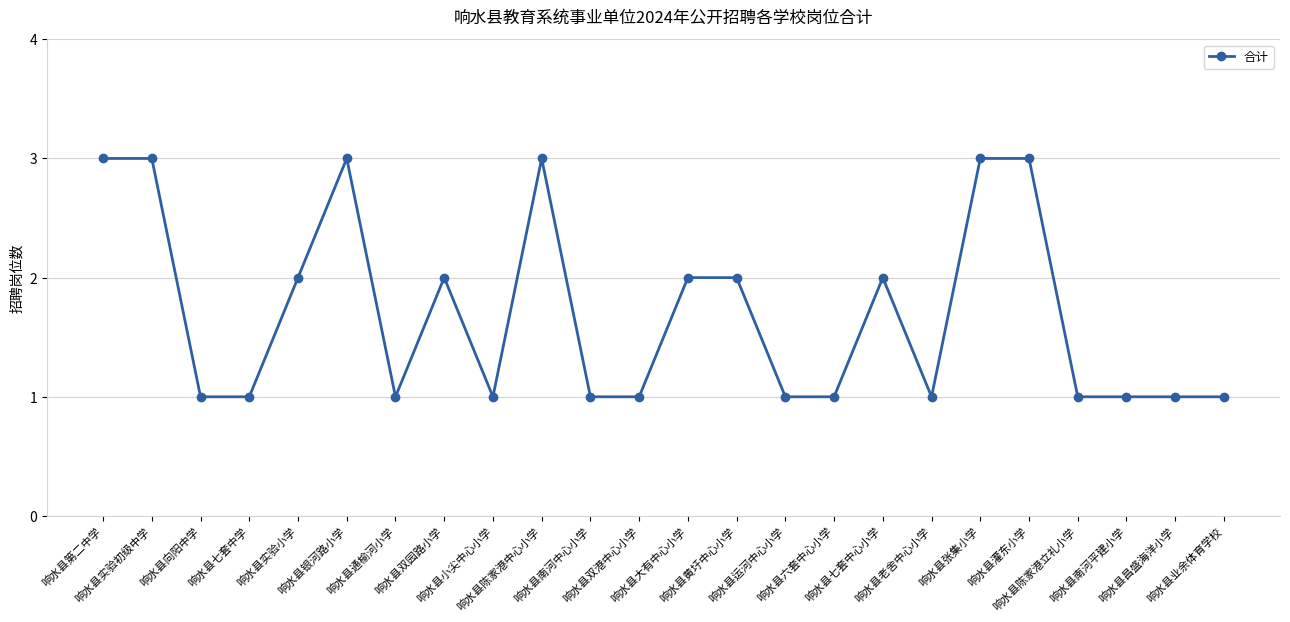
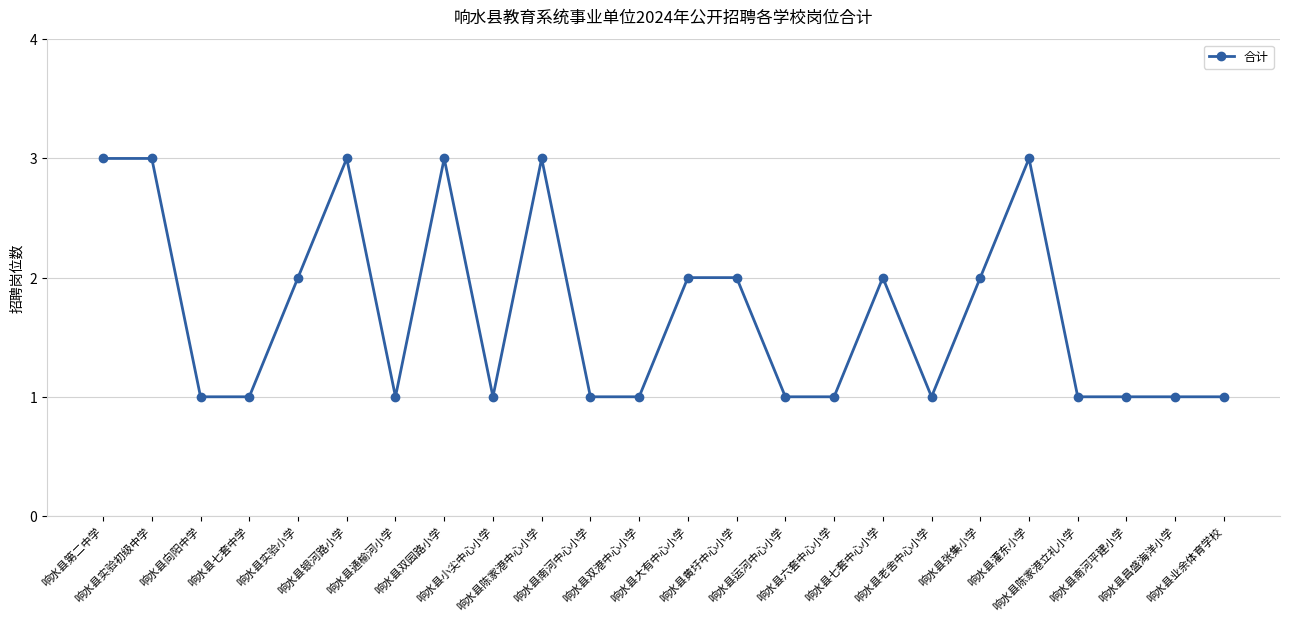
响水县双园路小学: 2 -> 3
响水县张集小学: 3 -> 2
